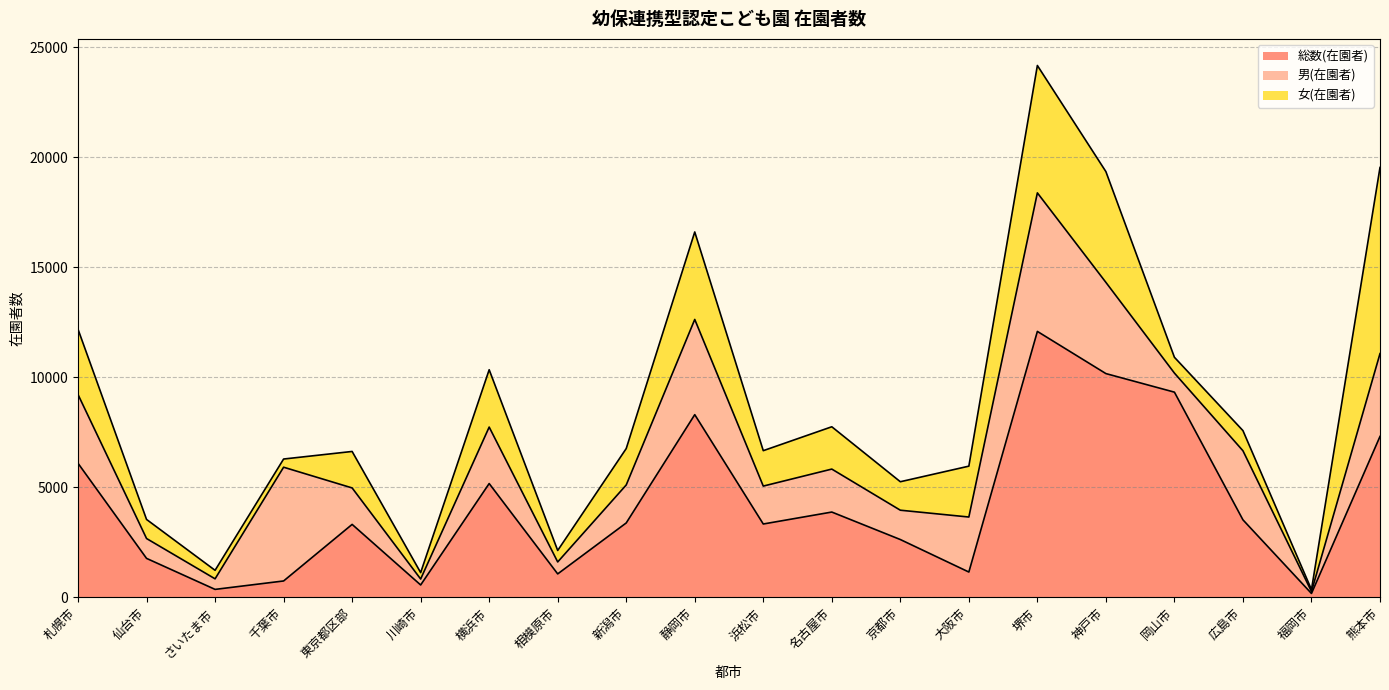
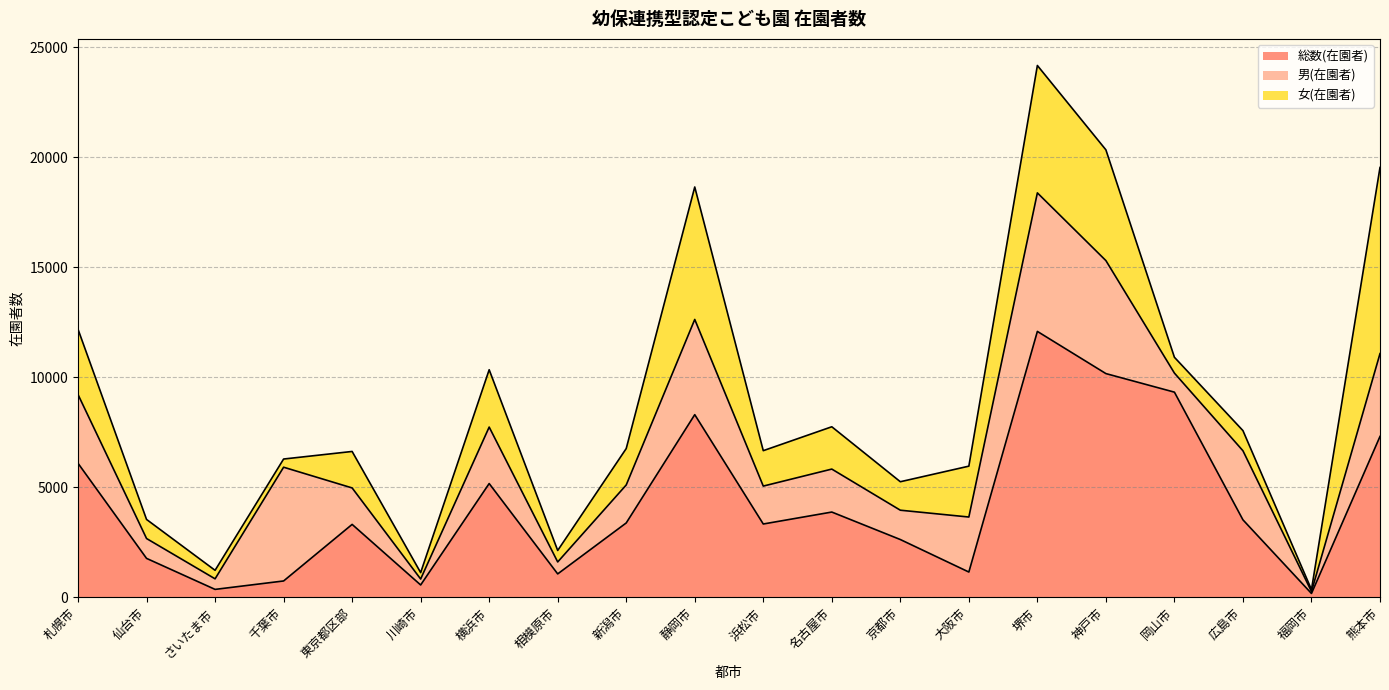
女(在園者), 静岡市: 4000 -> 6000
男(在園者), 神戸市: 4100 -> 5100
